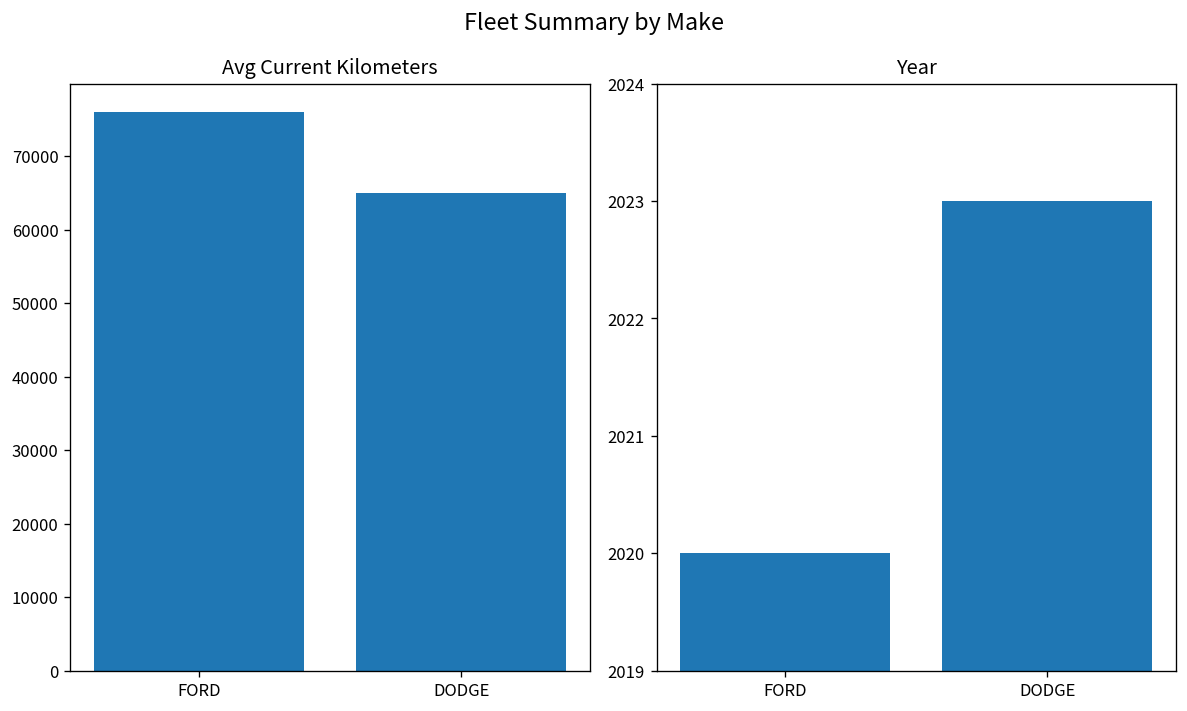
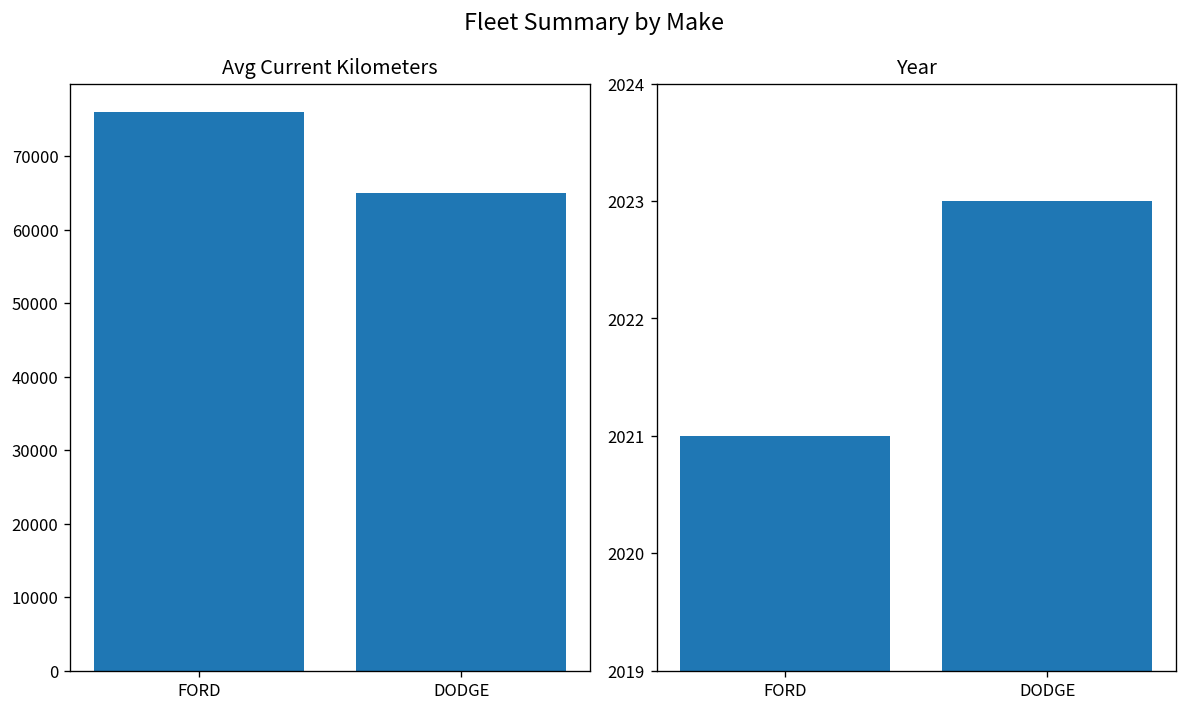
Year, FORD: 2020 -> 2021
